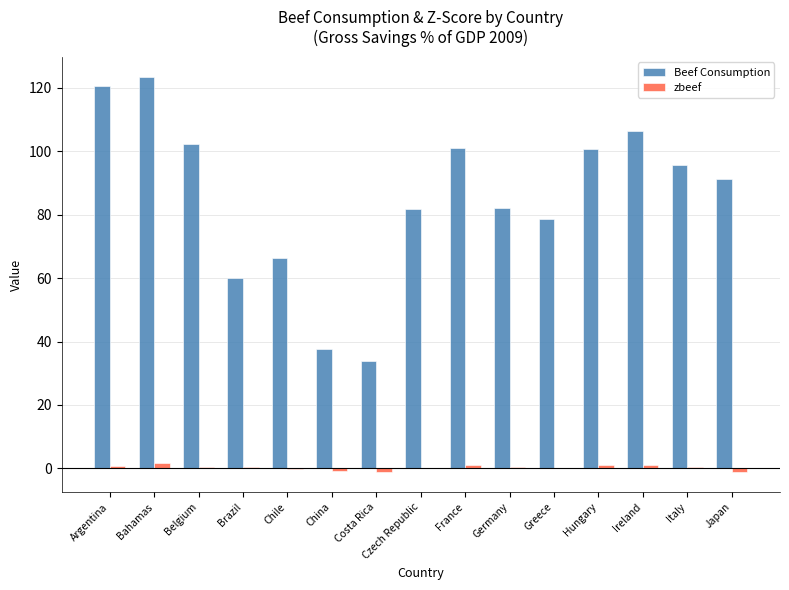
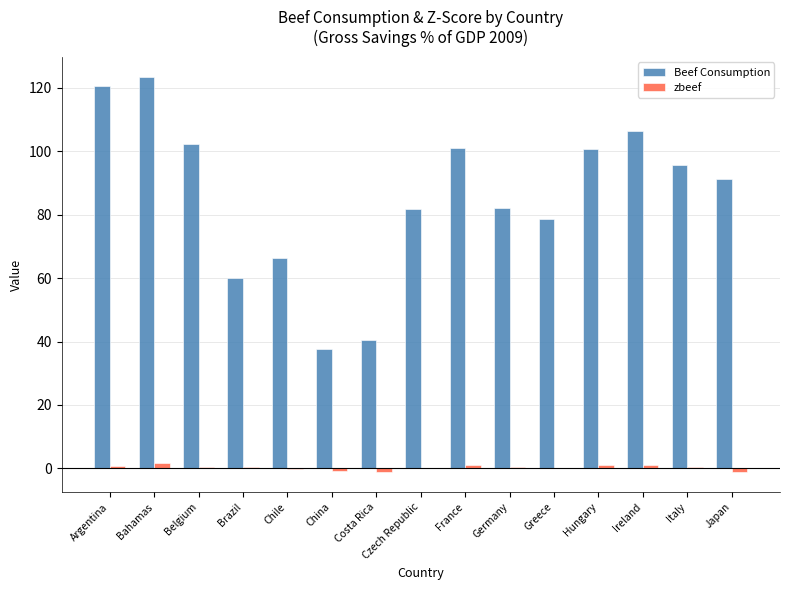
Beef Consumption, Costa Rica: 34 -> 40
